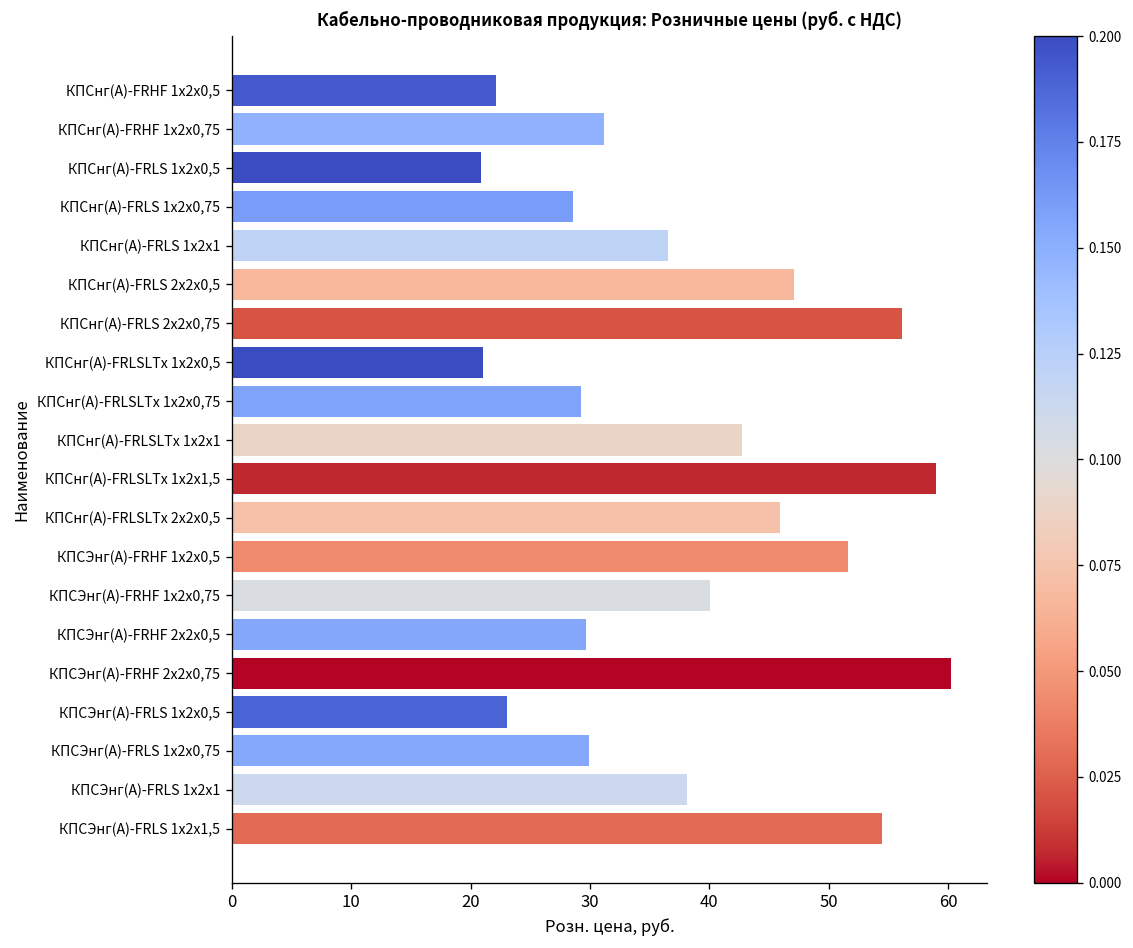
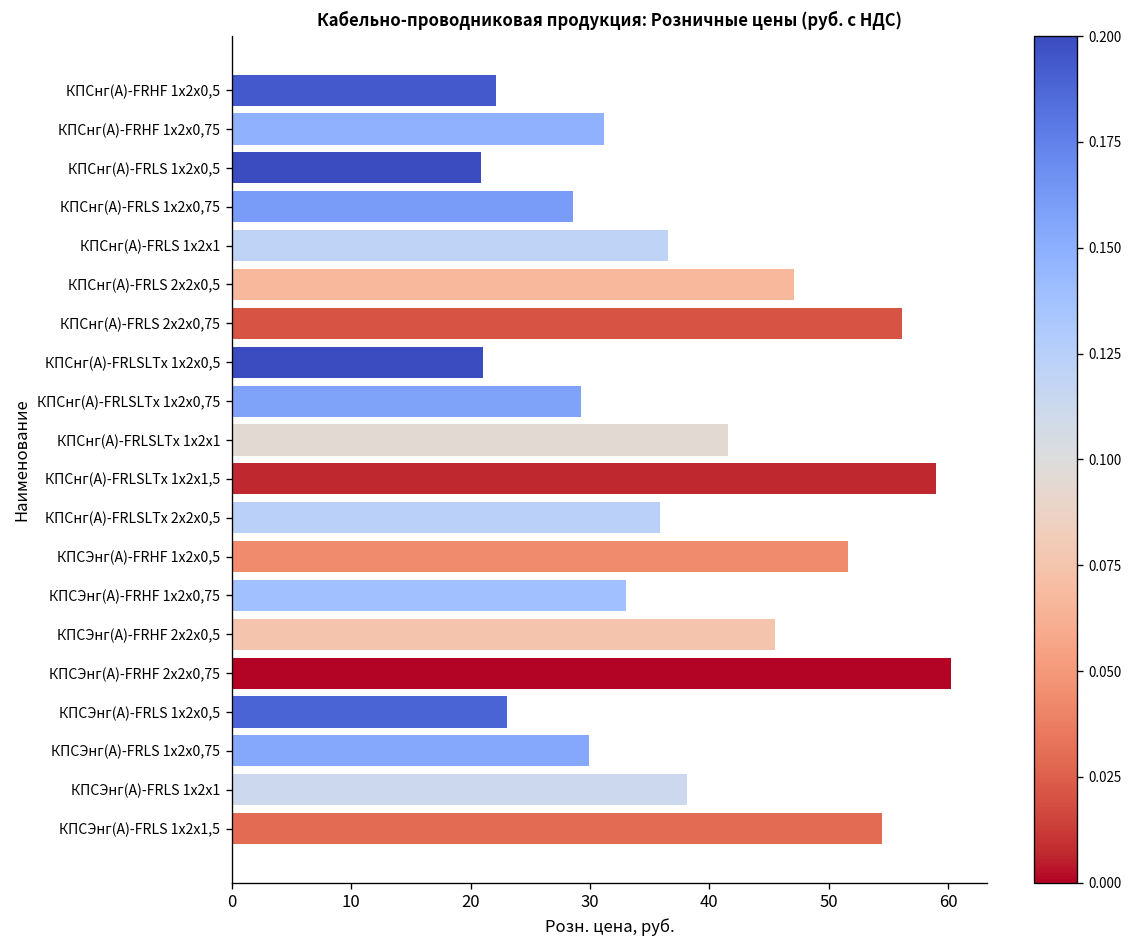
КПСнг(А)-FRLSLTx 1х2х1: 43 -> 42
КПСнг(А)-FRLSLTx 2х2х0,5: 46 -> 36
КПСЭнг(А)-FRHF 1х2х0,75: 40 -> 33
КПСЭнг(А)-FRHF 2х2х0,5: 30 -> 46
